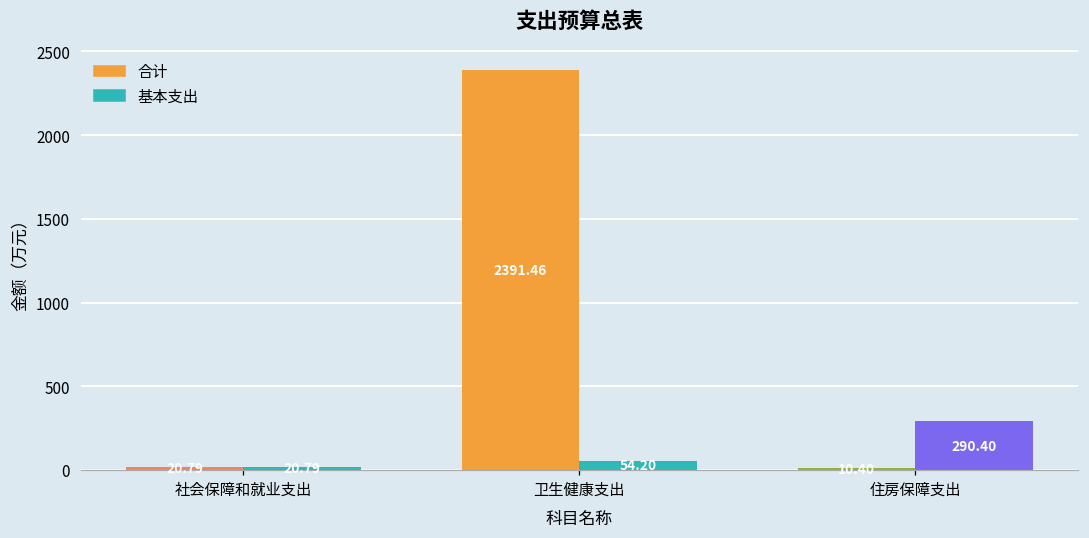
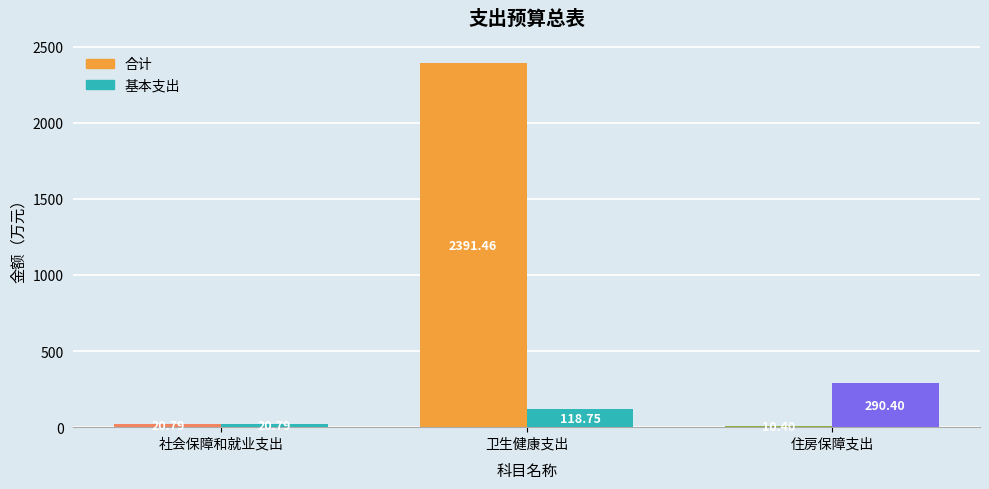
基本支出, 卫生健康支出: 54.20 -> 118.75
